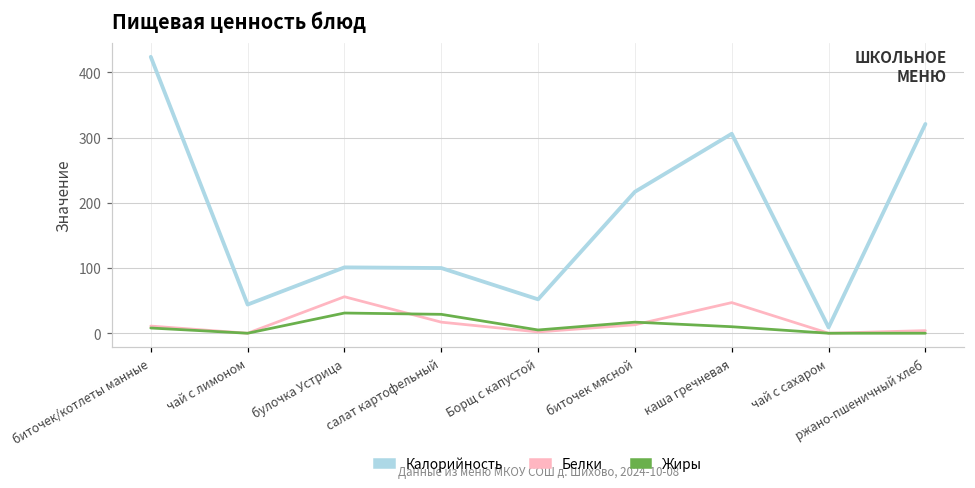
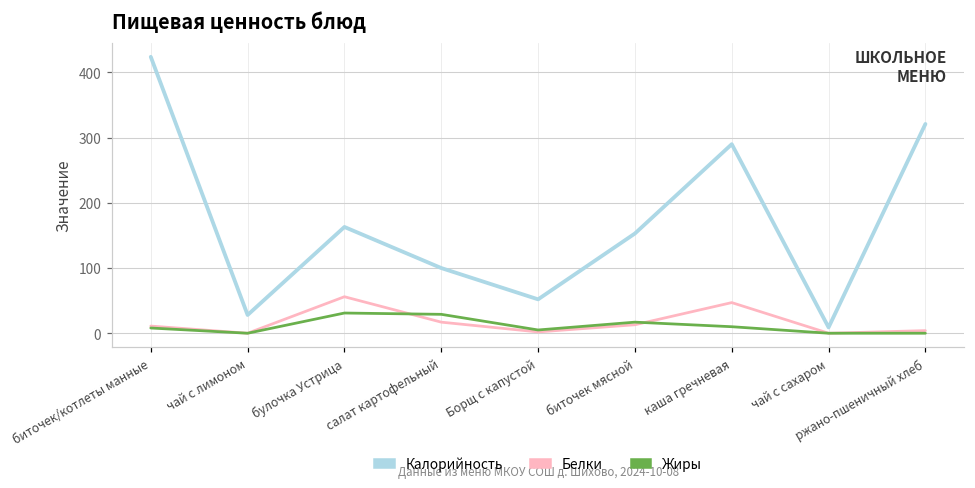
Калорийность, чай с лимоном: 40 -> 30
Калорийность, булочка Устрица: 100 -> 160
Калорийность, биточек мясной: 220 -> 150
Калорийность, каша гречневая: 310 -> 290
